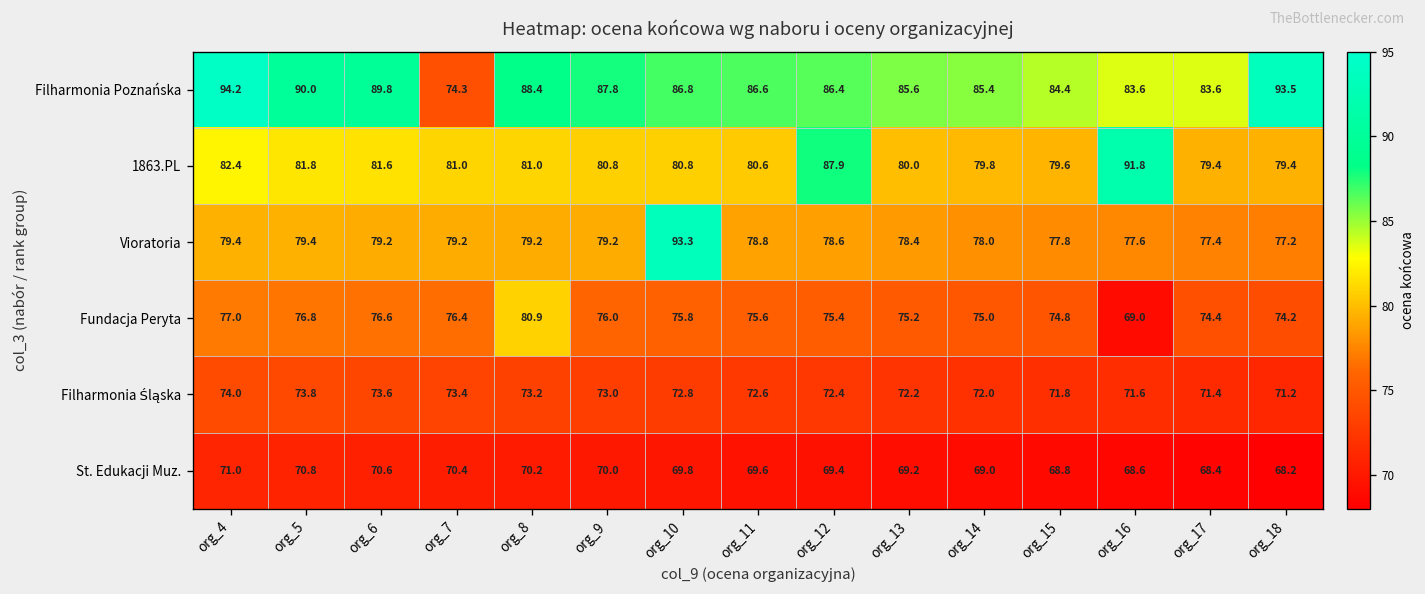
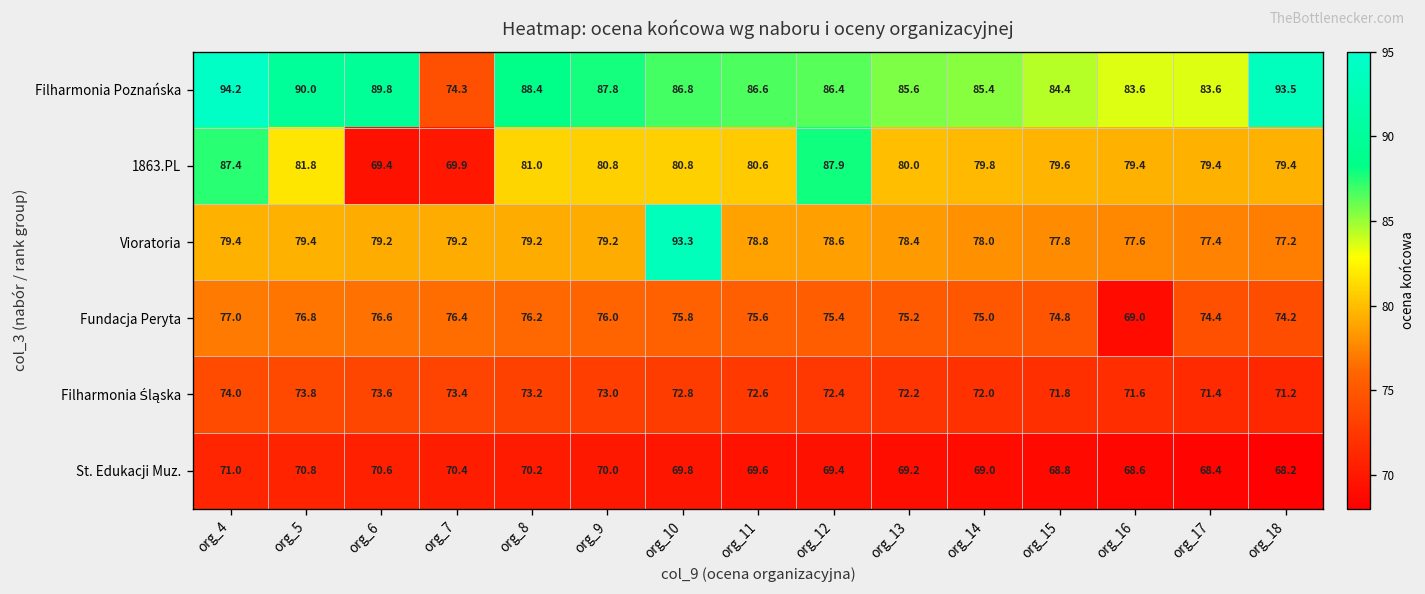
1863.PL, org_4: 82.4 -> 87.4
1863.PL, org_6: 81.6 -> 69.4
1863.PL, org_7: 81.0 -> 69.9
1863.PL, org_16: 91.8 -> 79.4
Fundacja Peryta, org_8: 80.9 -> 76.2
